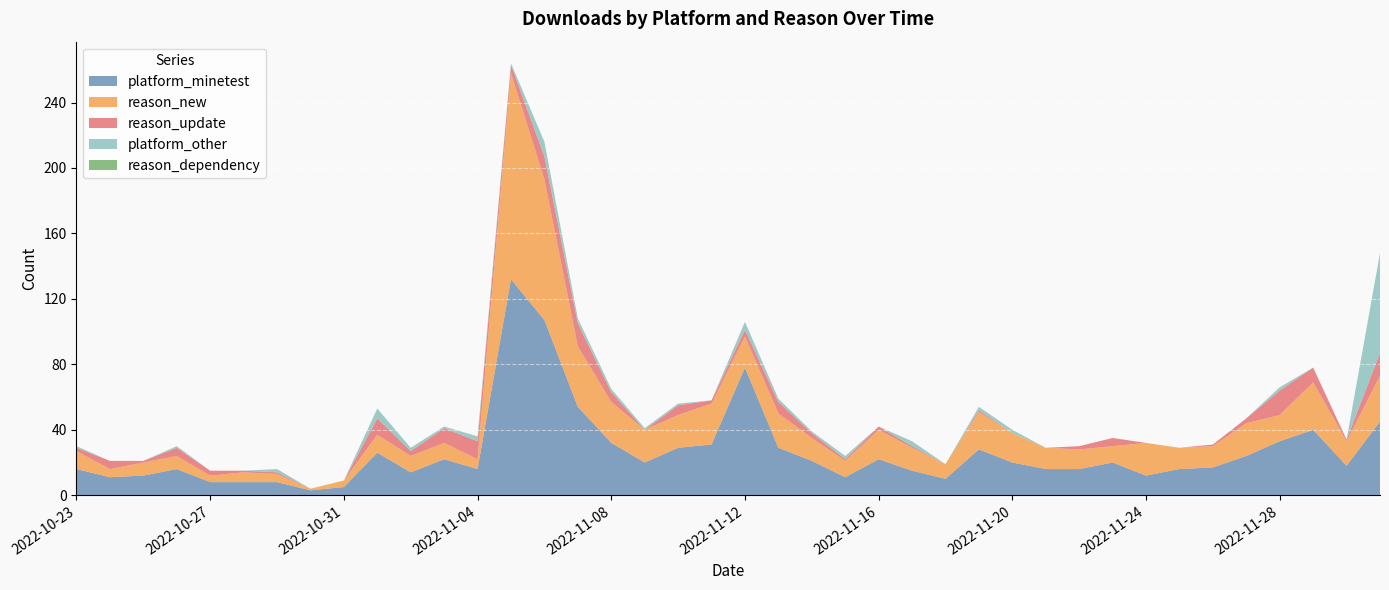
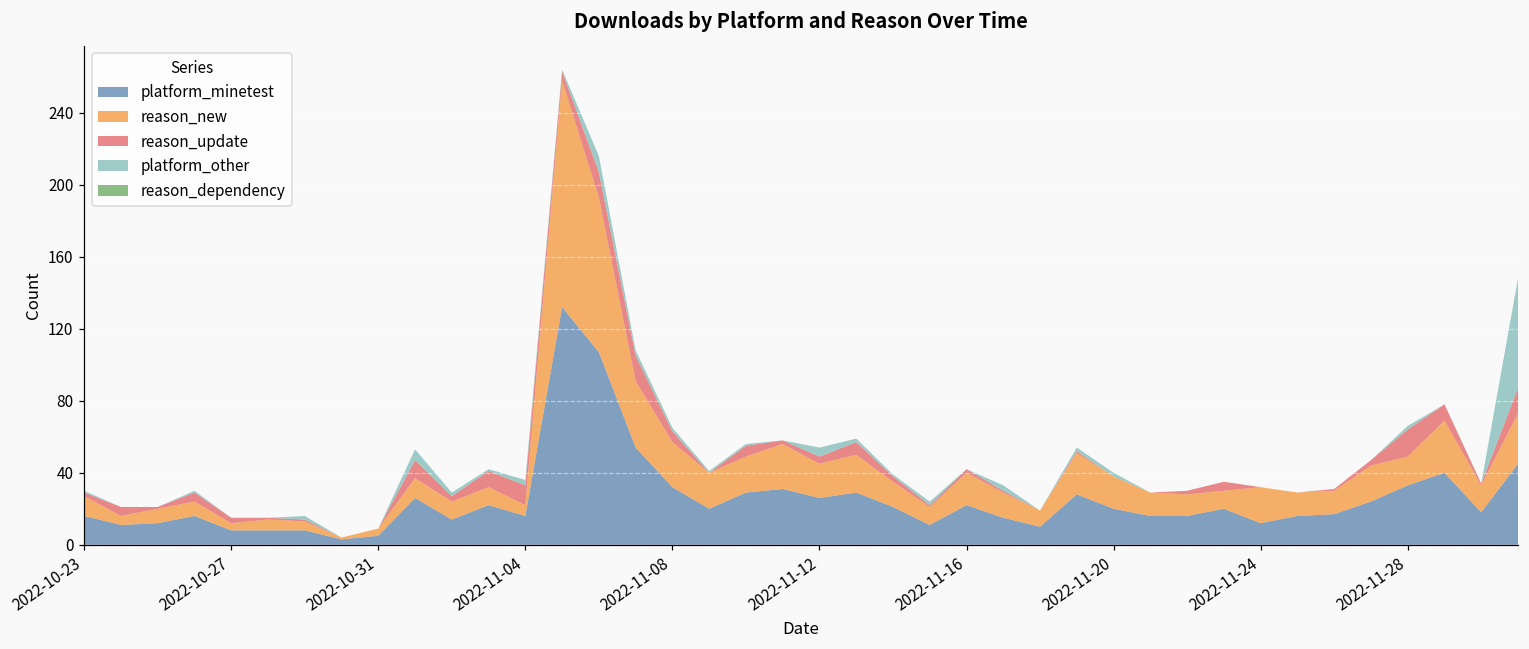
platform_minetest, 2022-11-12: 78 -> 26
